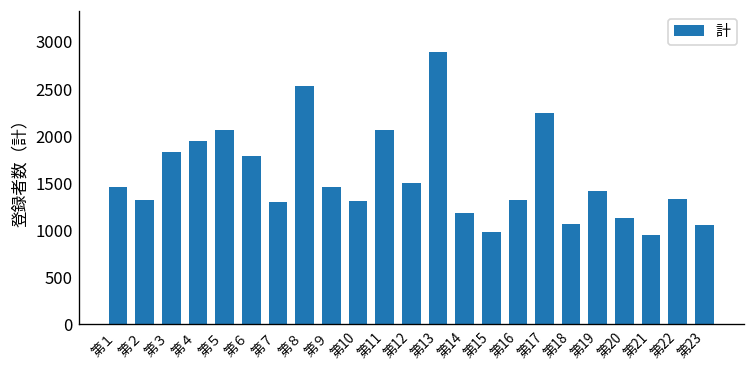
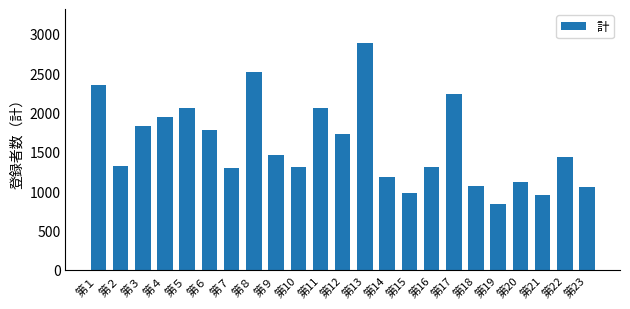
第１: 1400 -> 2400
第12: 1500 -> 1700
第19: 1400 -> 800
第22: 1300 -> 1400
